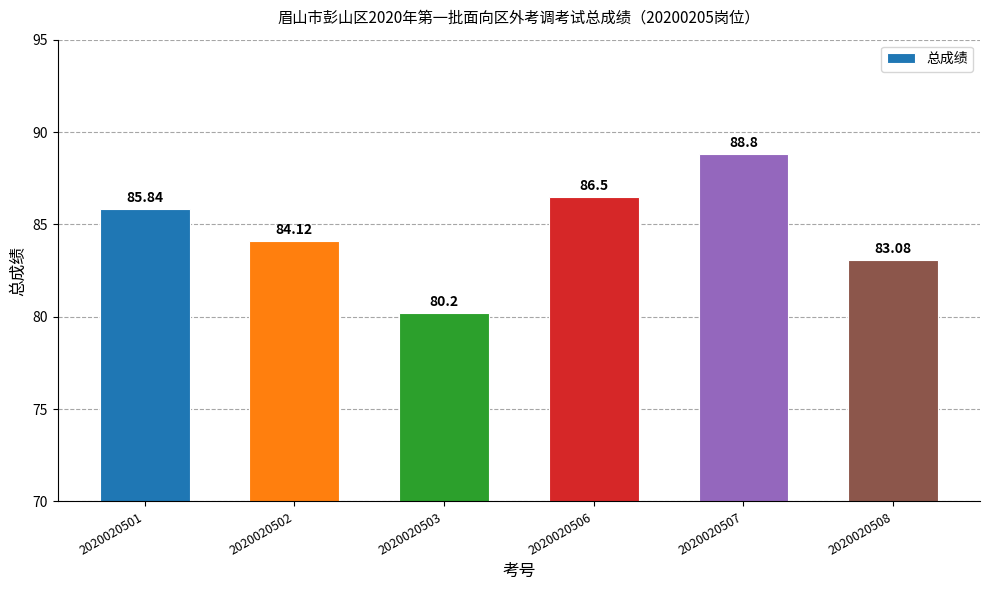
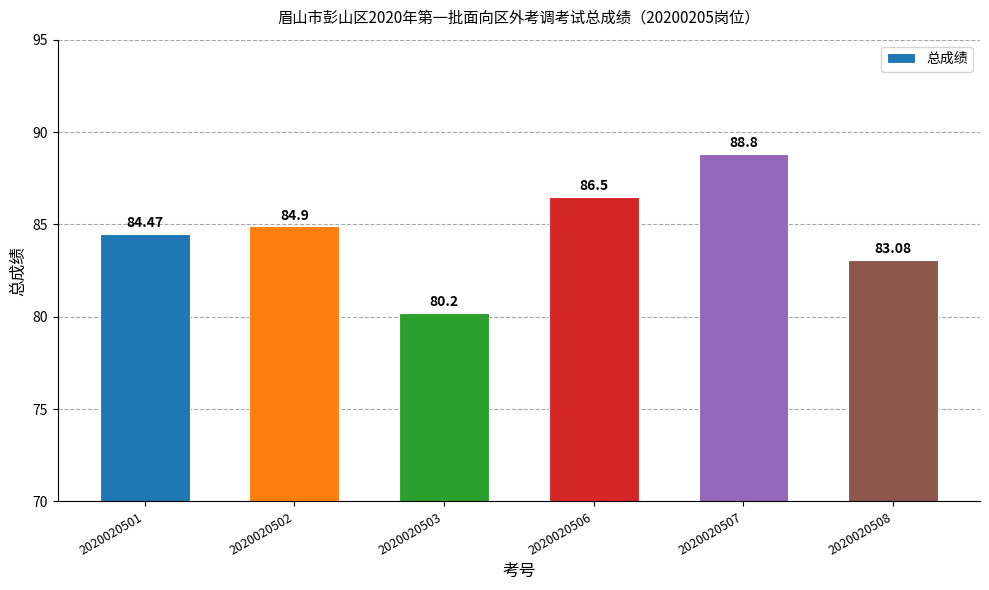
2020020501: 85.84 -> 84.47
2020020502: 84.12 -> 84.9
